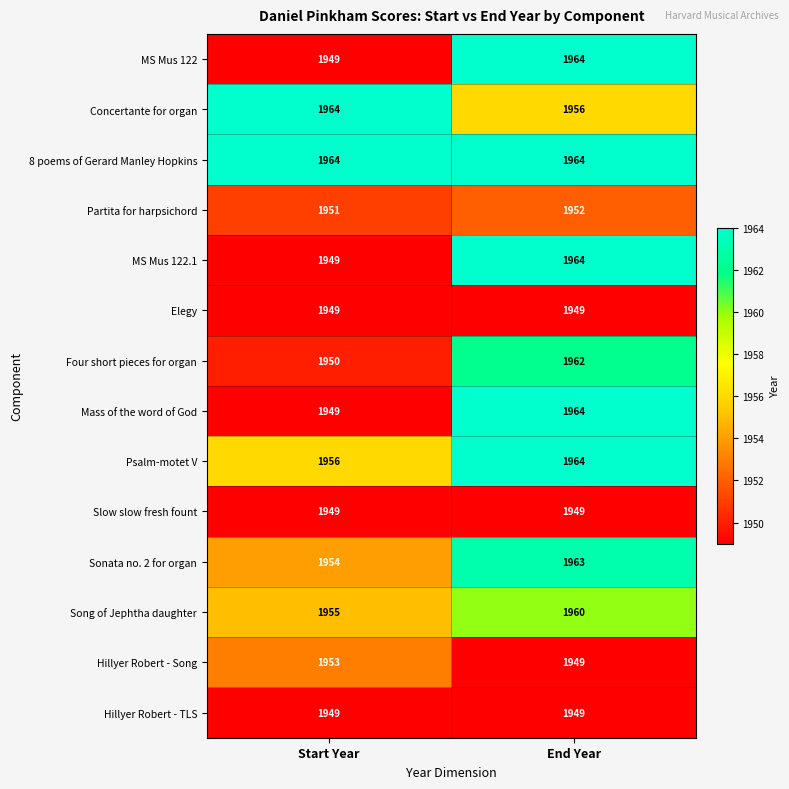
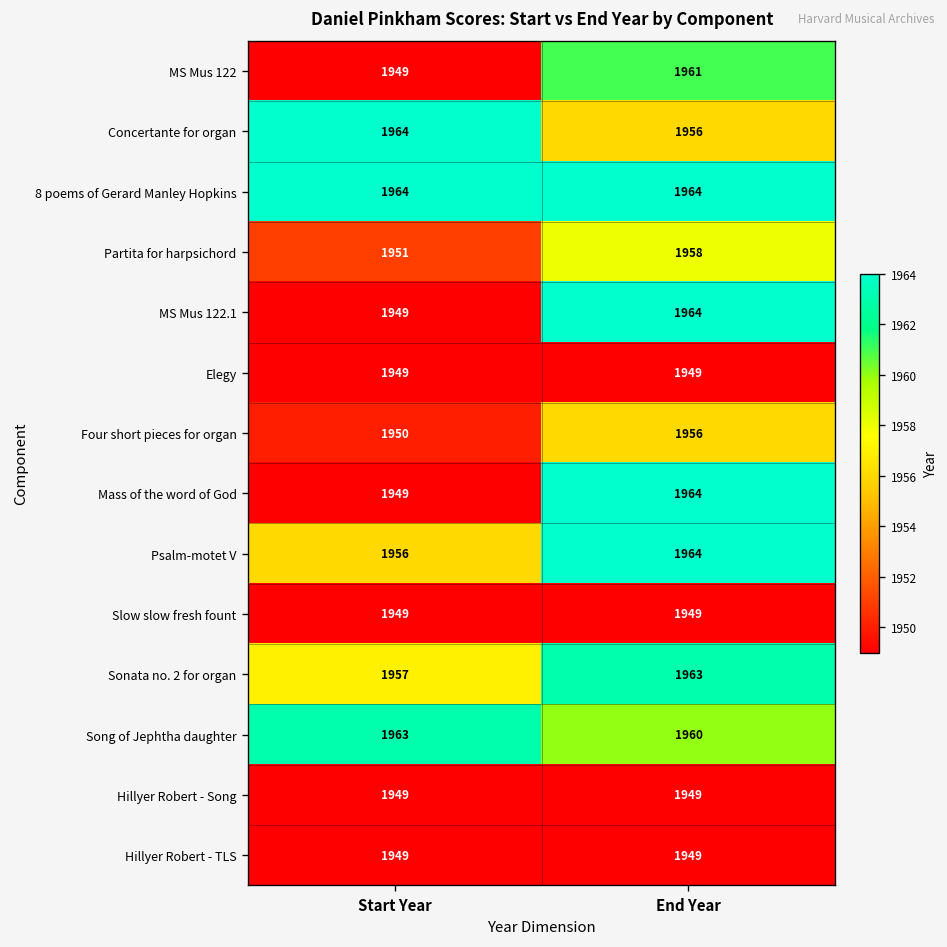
MS Mus 122, End Year: 1964 -> 1961
Partita for harpsichord, End Year: 1952 -> 1958
Four short pieces for organ, End Year: 1962 -> 1956
Sonata no. 2 for organ, Start Year: 1954 -> 1957
Song of Jephtha daughter, Start Year: 1955 -> 1963
Hillyer Robert - Song, Start Year: 1953 -> 1949
